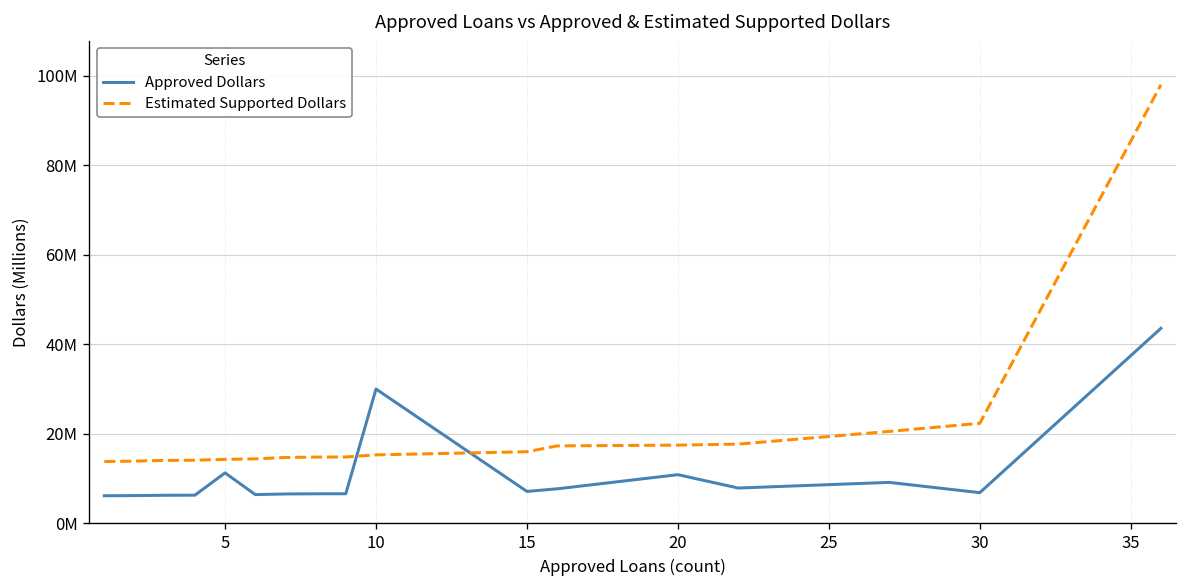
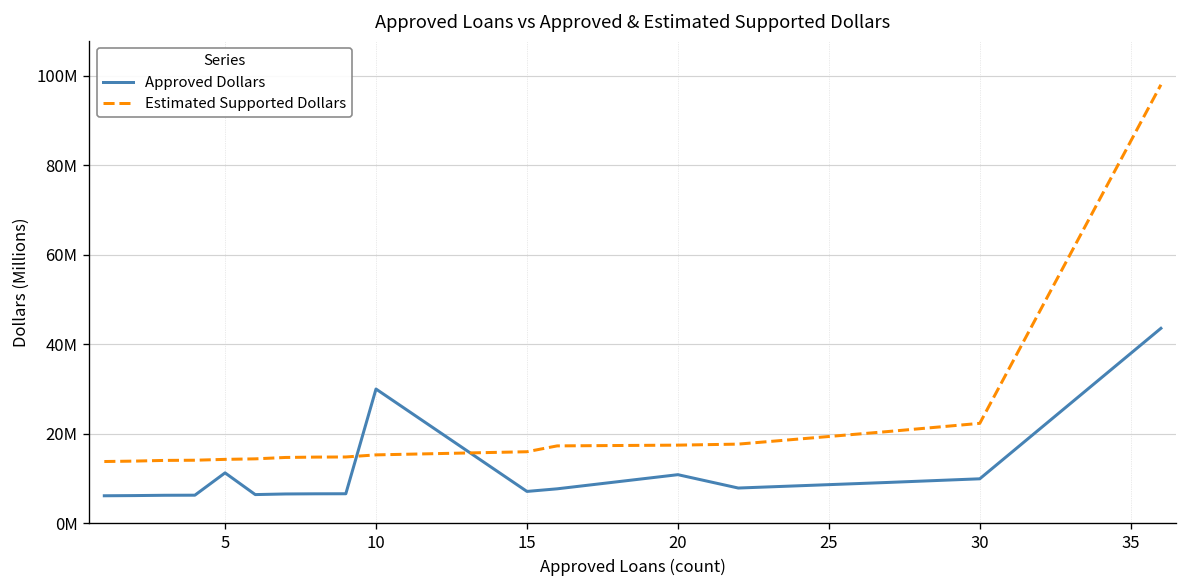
Approved Dollars, 30: 7000000 -> 10000000
